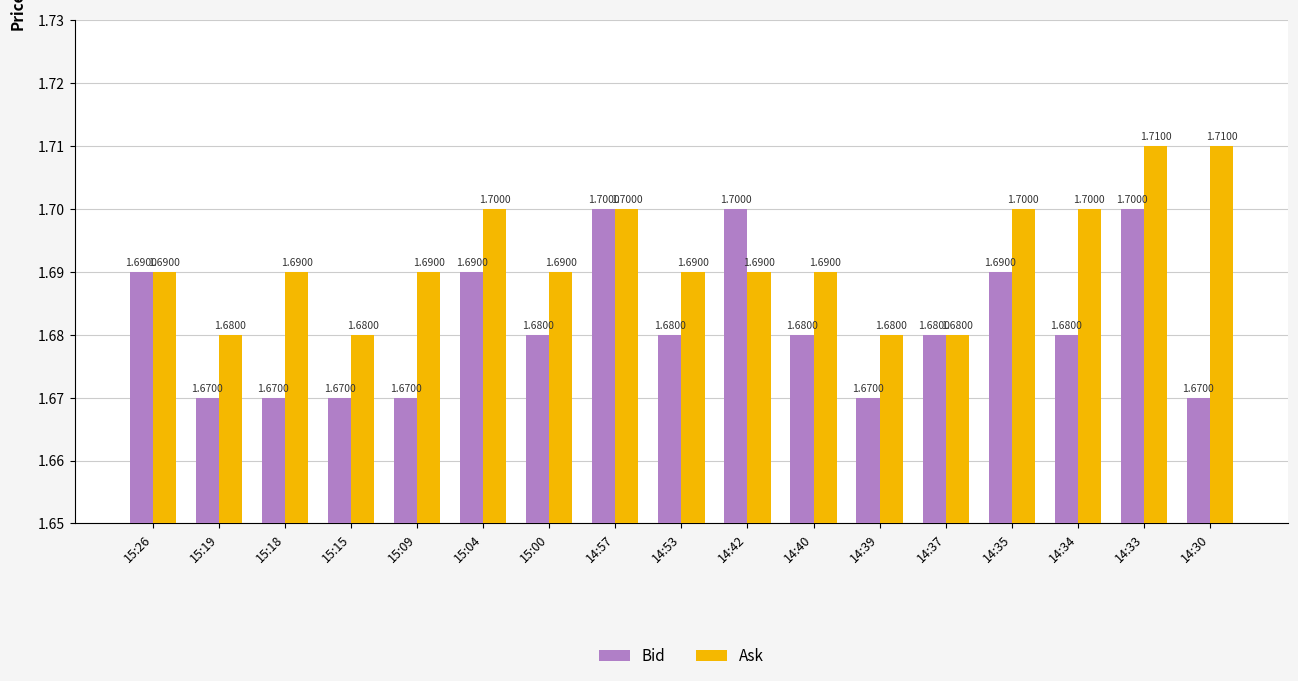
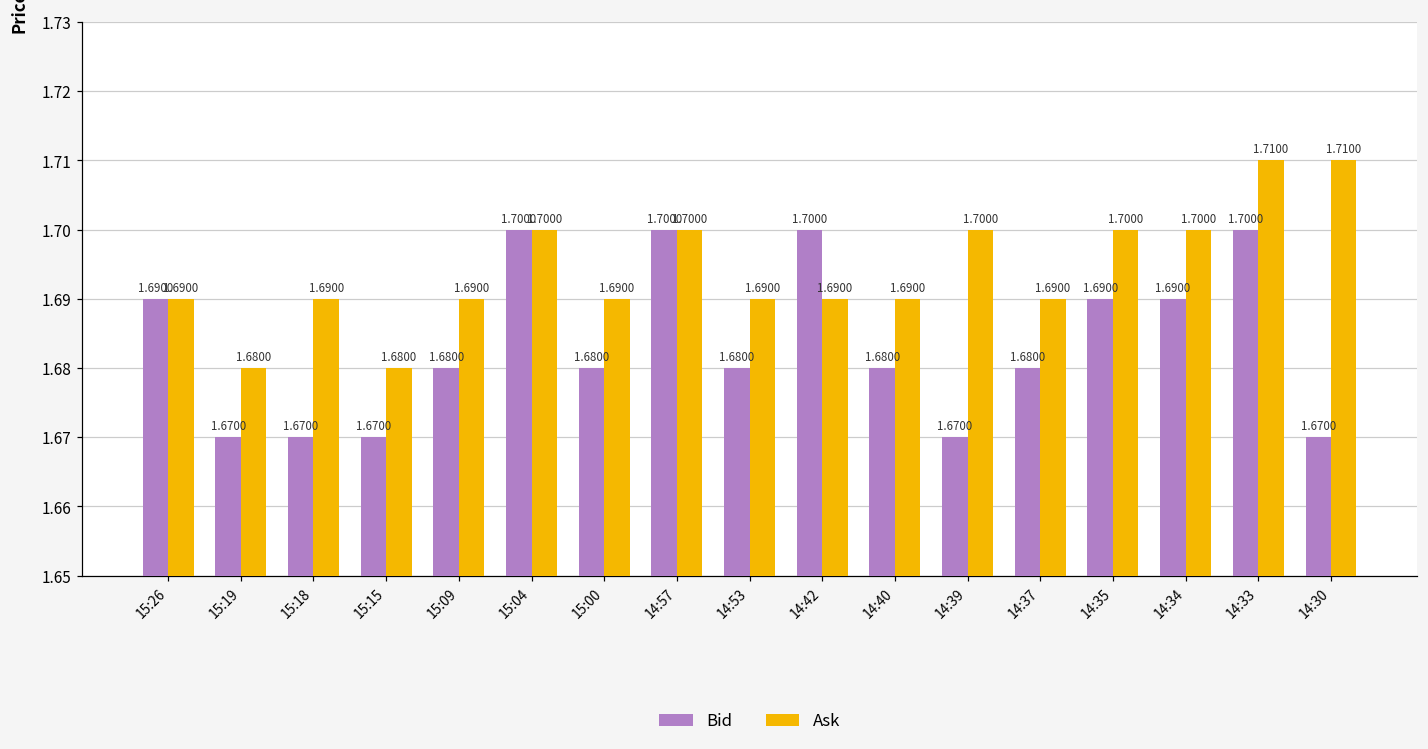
Bid, 15:09: 1.6700 -> 1.6800
Bid, 15:04: 1.6900 -> 1.7000
Ask, 14:39: 1.6800 -> 1.7000
Ask, 14:37: 1.6800 -> 1.6900
Bid, 14:34: 1.6800 -> 1.6900
